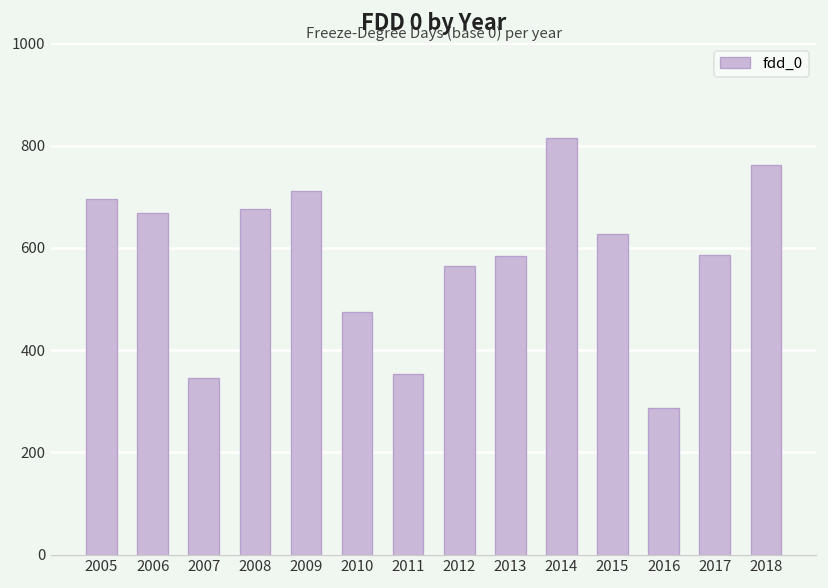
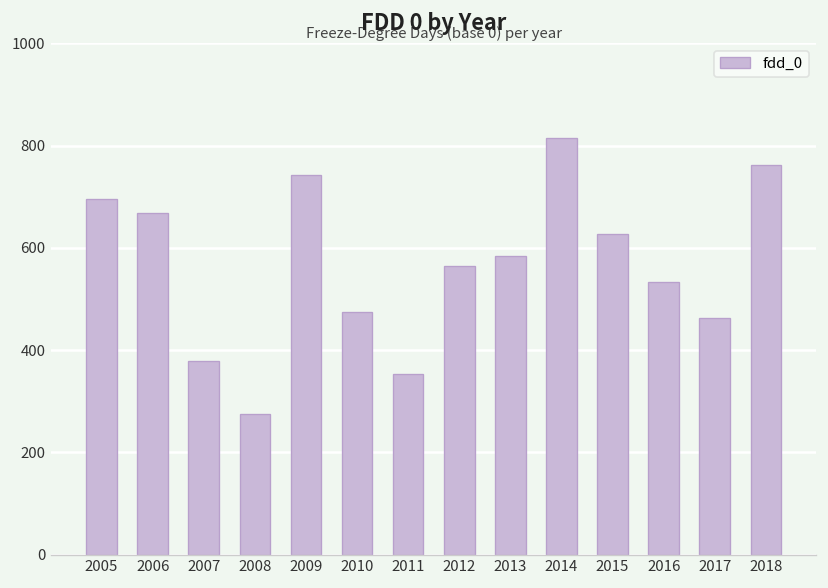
2007: 350 -> 380
2008: 680 -> 280
2009: 710 -> 740
2016: 290 -> 530
2017: 590 -> 460
